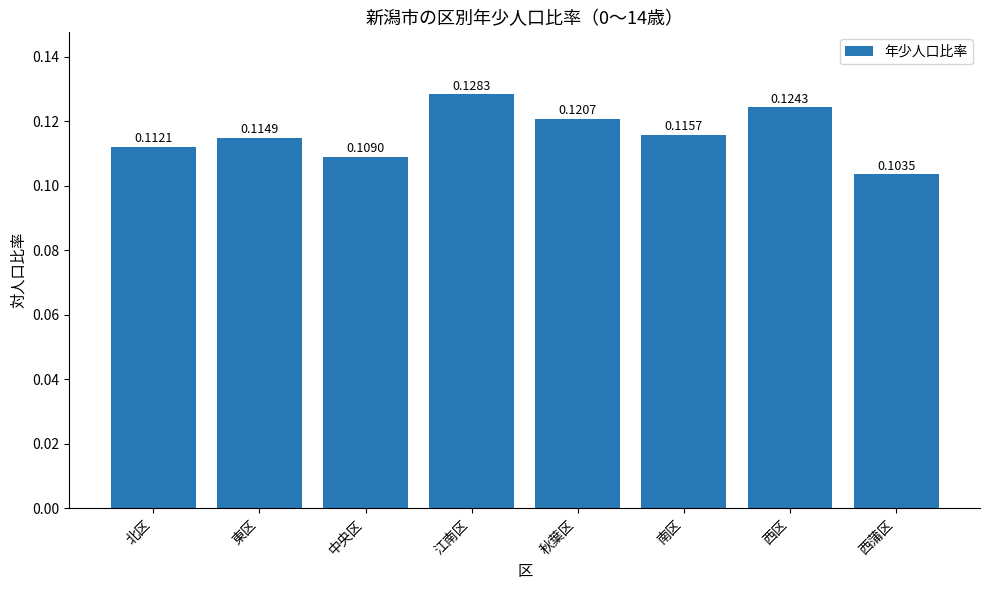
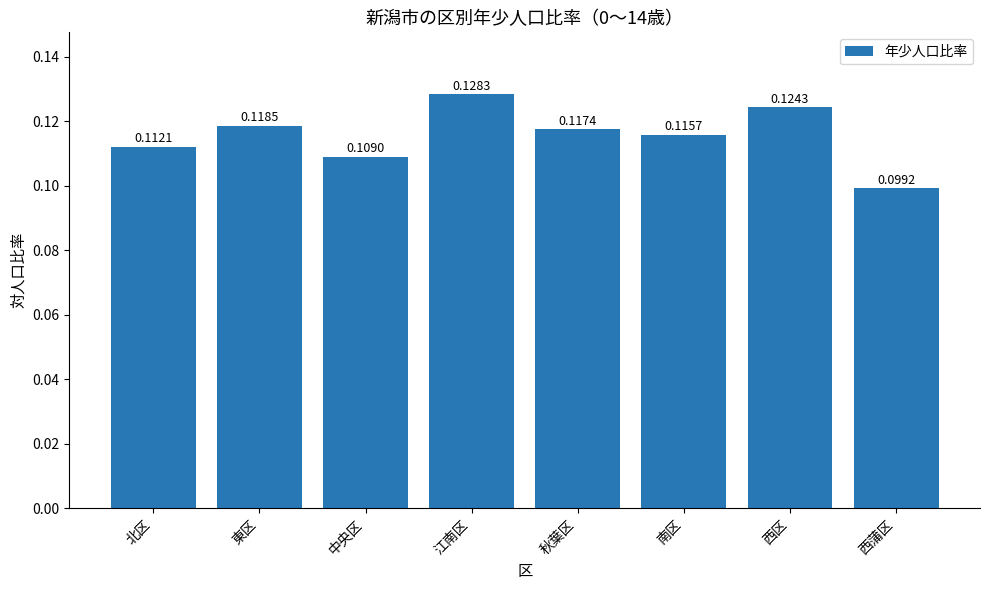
東区: 0.1149 -> 0.1185
秋葉区: 0.1207 -> 0.1174
西蒲区: 0.1035 -> 0.0992
